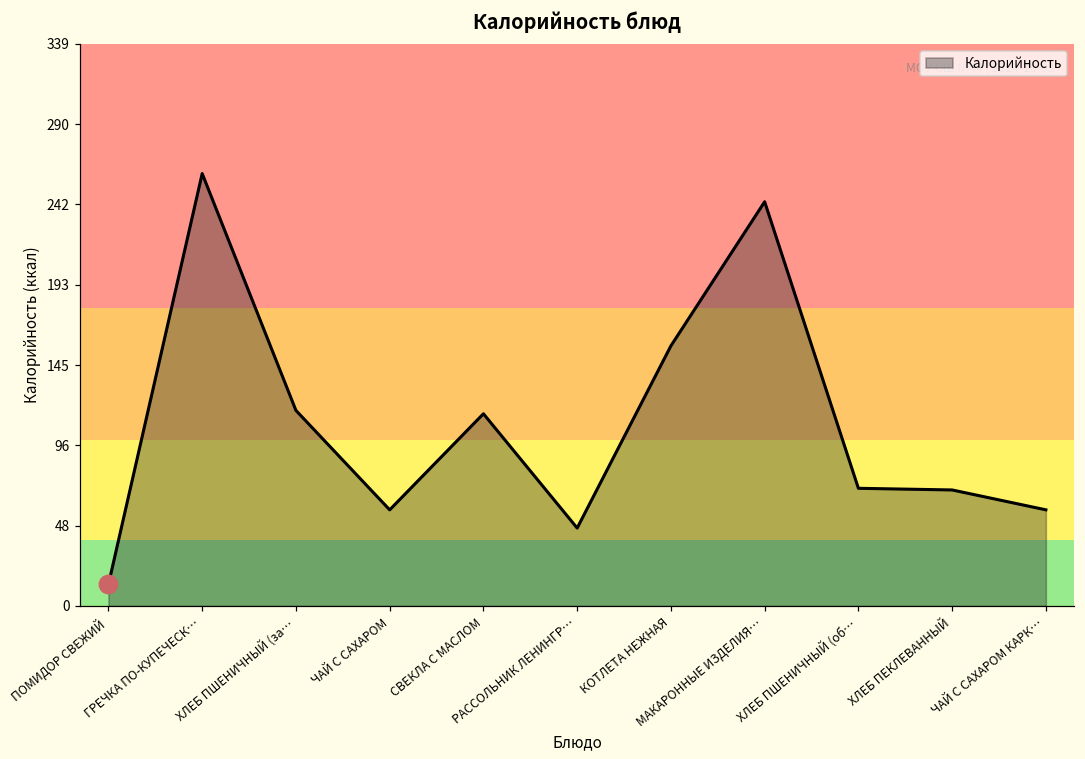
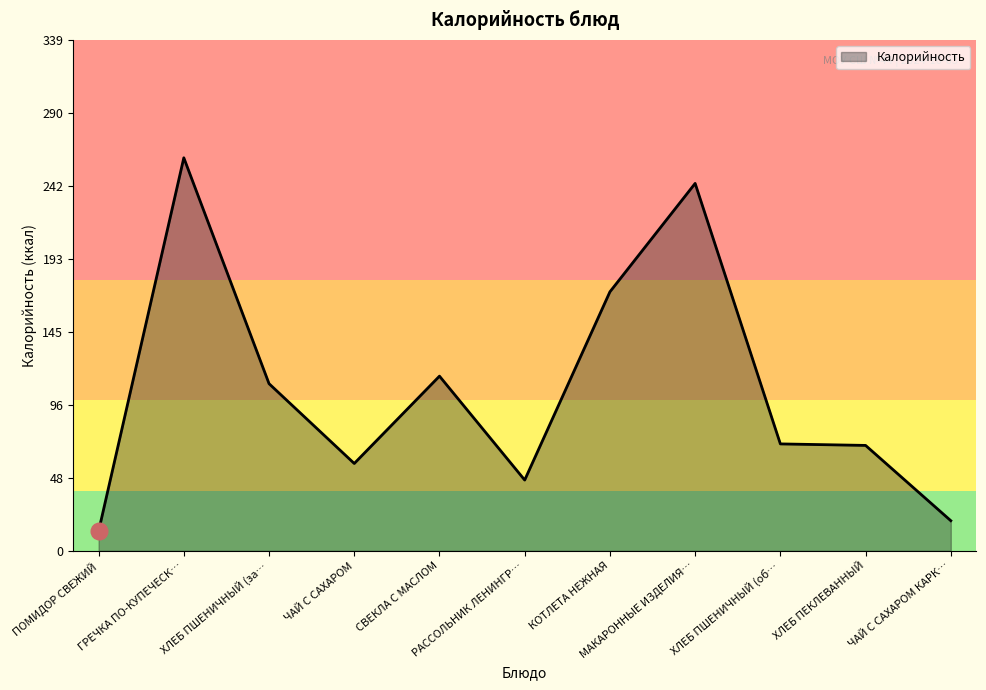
Калорийность, ХЛЕБ ПШЕНИЧНЫЙ (за…: 118 -> 111
Калорийность, КОТЛЕТА НЕЖНАЯ: 157 -> 172
Калорийность, ЧАЙ С САХАРОМ КАРК…: 58 -> 20
